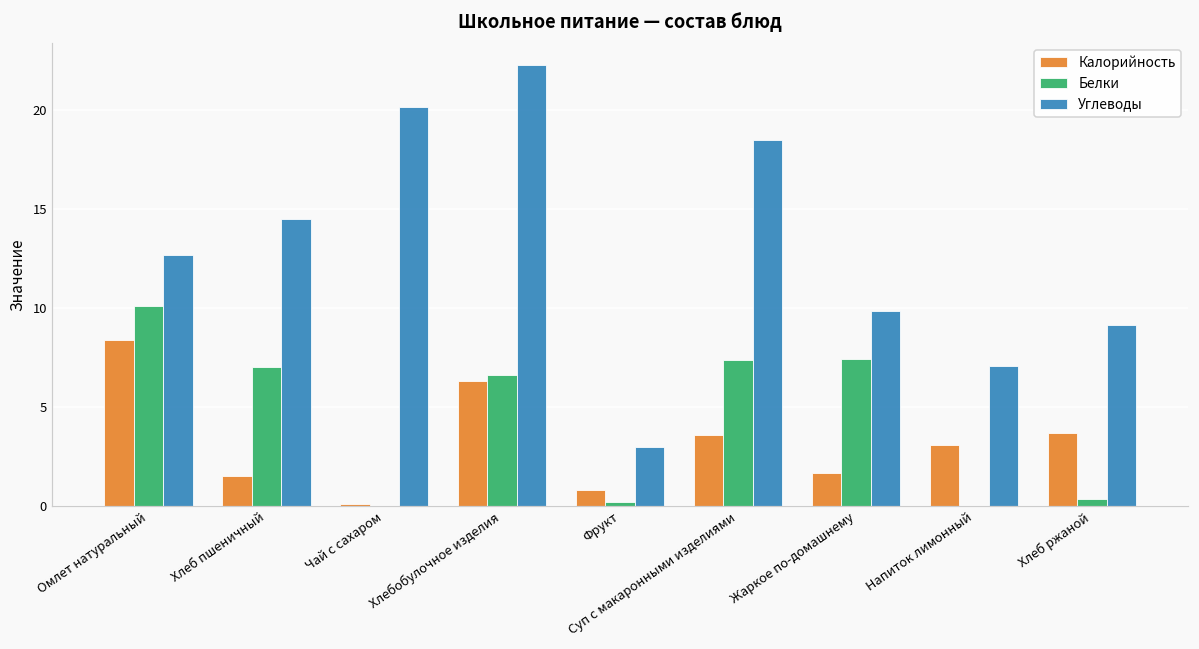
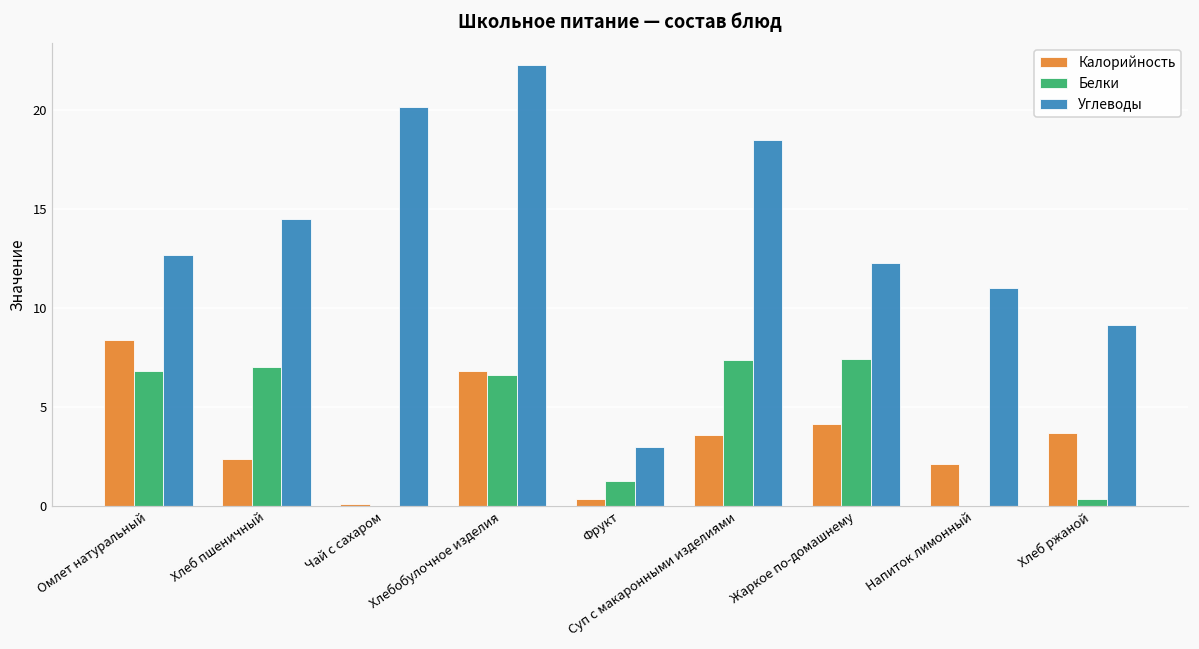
Белки, Омлет натуральный: 10.1 -> 6.8
Калорийность, Хлеб пшеничный: 1.5 -> 2.4
Калорийность, Хлебобулочное изделия: 6.3 -> 6.8
Калорийность, Фрукт: 0.8 -> 0.3
Белки, Фрукт: 0.2 -> 1.3
Калорийность, Жаркое по-домашнему: 1.7 -> 4.1
Углеводы, Жаркое по-домашнему: 9.9 -> 12.3
Калорийность, Напиток лимонный: 3.1 -> 2.1
Углеводы, Напиток лимонный: 7.1 -> 11.0
